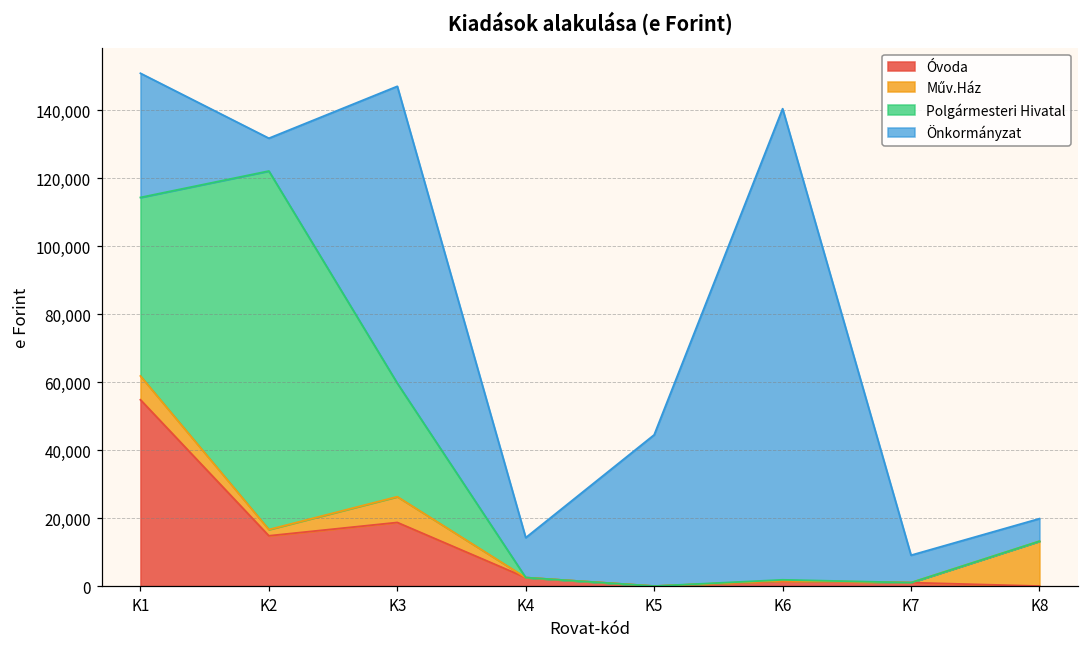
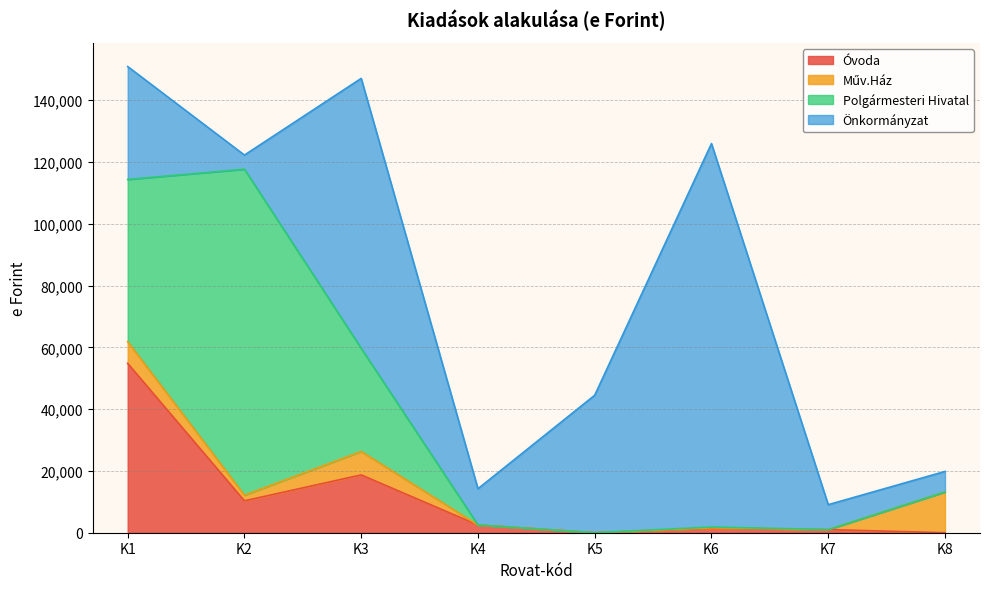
Óvoda, K2: 15,000 -> 10,000
Önkormányzat, K2: 10,000 -> 5,000
Önkormányzat, K6: 139,000 -> 124,000
